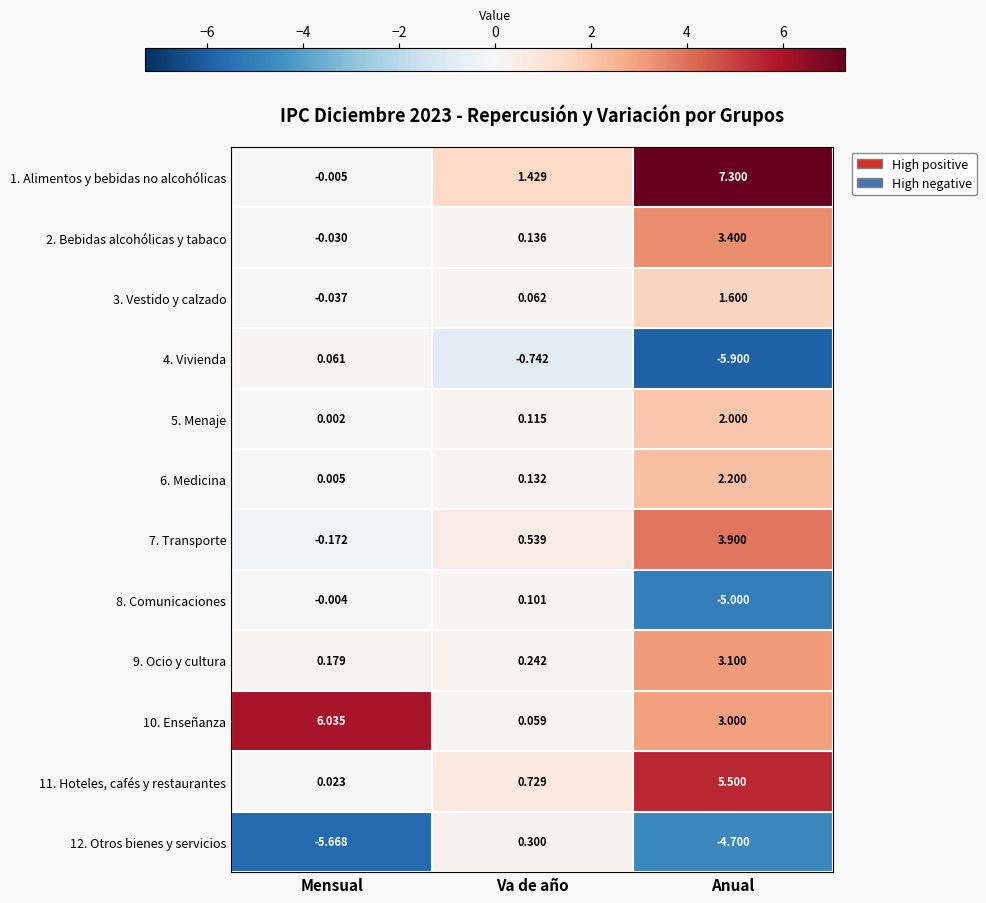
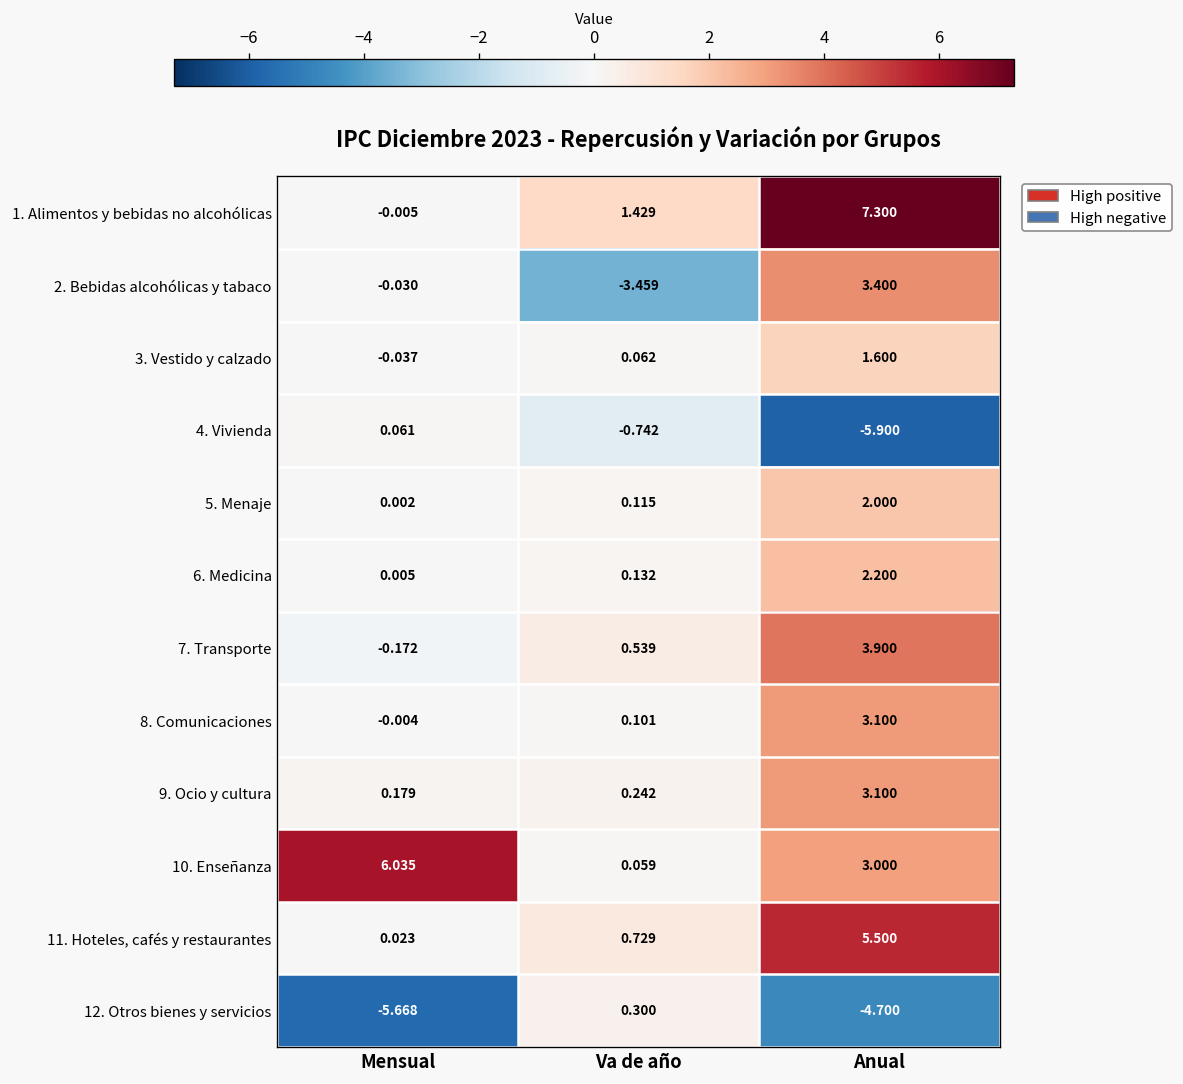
2. Bebidas alcohólicas y tabaco, Va de año: 0.136 -> -3.459
8. Comunicaciones, Anual: -5.000 -> 3.100
